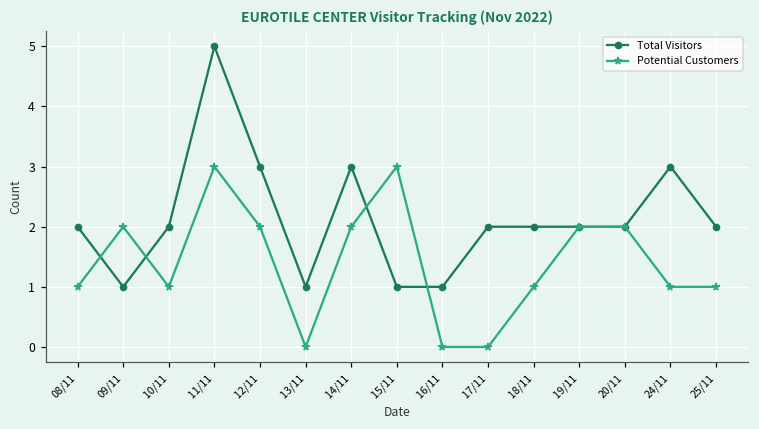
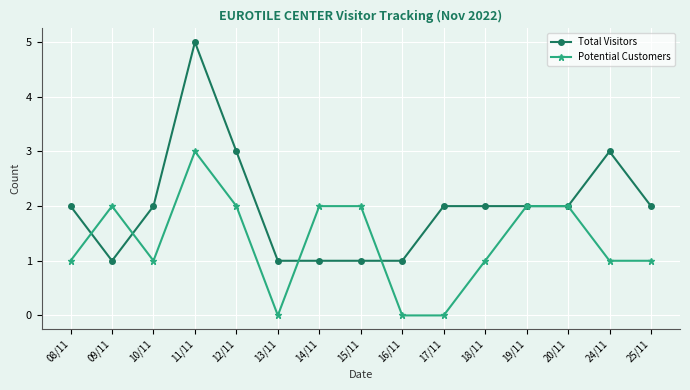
Total Visitors, 14/11: 3 -> 1
Potential Customers, 15/11: 3 -> 2
